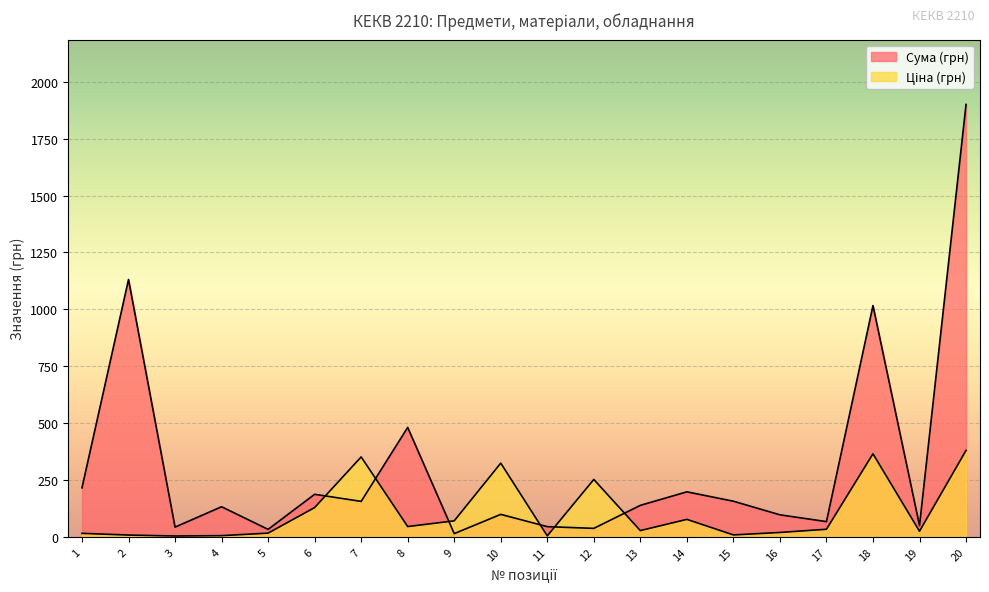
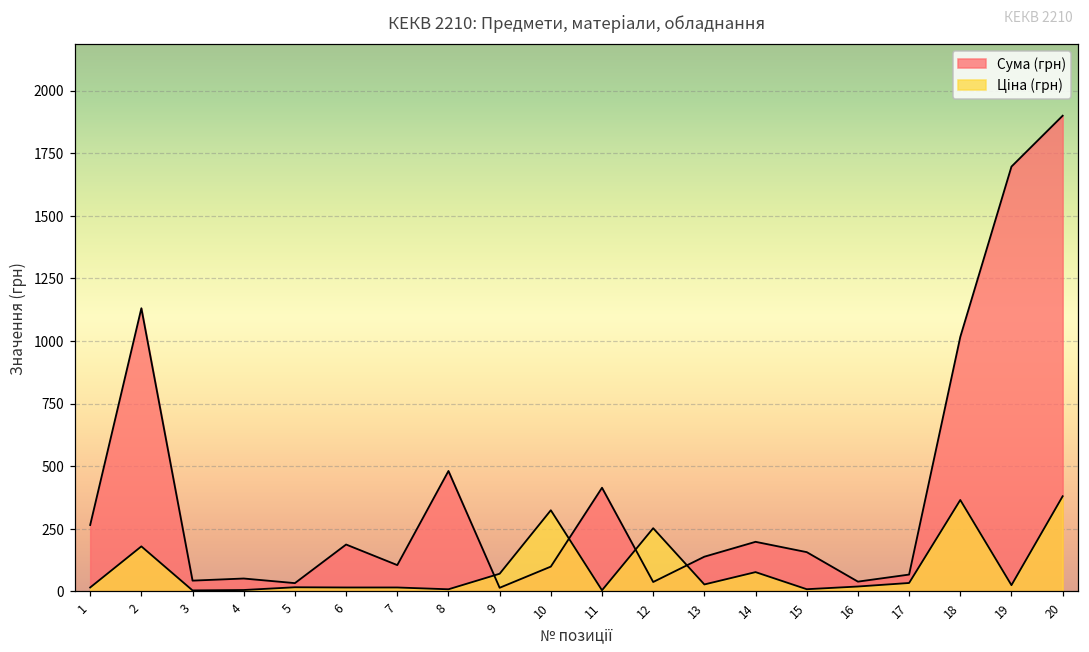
Сума (грн), 1: 220 -> 270
Ціна (грн), 2: 10 -> 180
Сума (грн), 4: 130 -> 50
Ціна (грн), 6: 130 -> 20
Сума (грн), 7: 160 -> 110
Ціна (грн), 7: 350 -> 20
Ціна (грн), 8: 50 -> 10
Сума (грн), 11: 50 -> 410
Сума (грн), 16: 100 -> 40
Сума (грн), 19: 50 -> 1700
